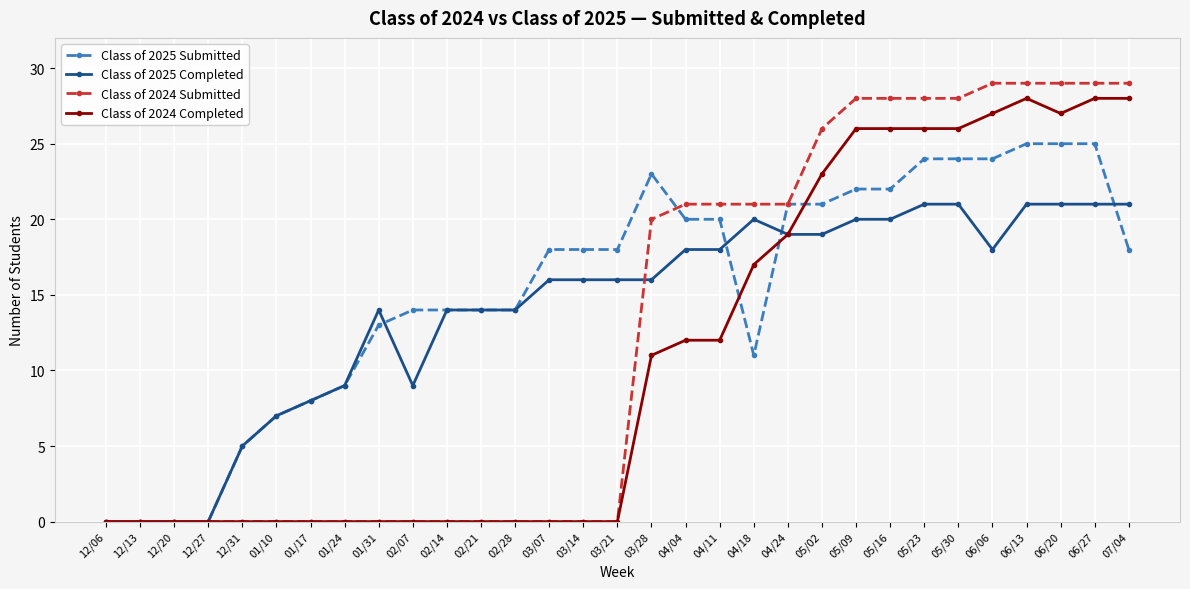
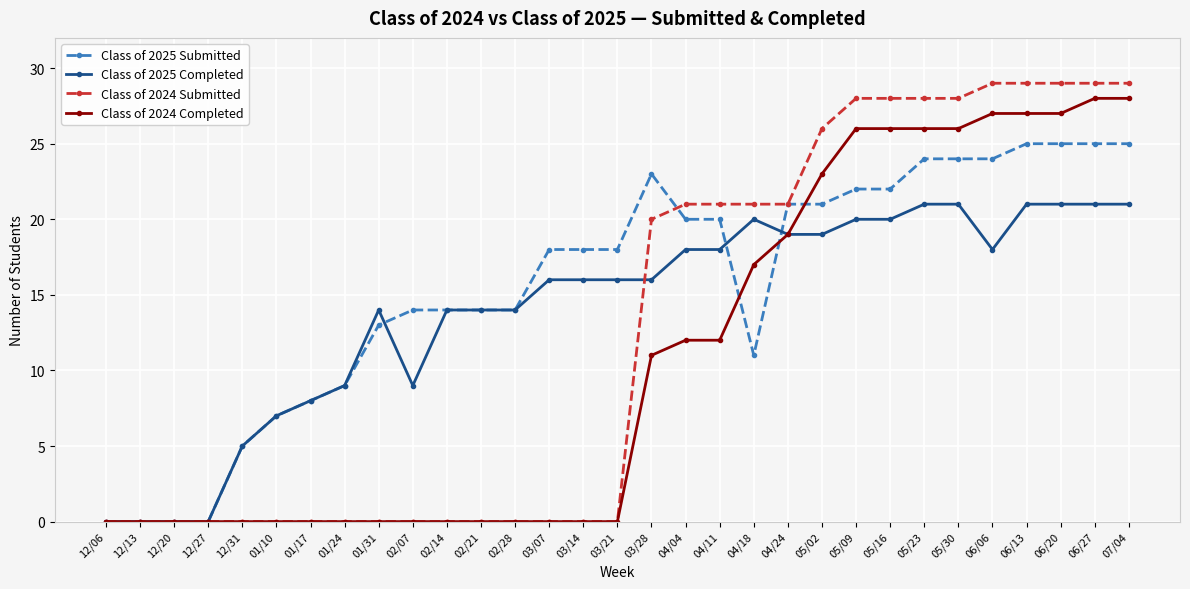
Class of 2024 Completed, 06/13: 28 -> 27
Class of 2025 Submitted, 07/04: 18 -> 25
